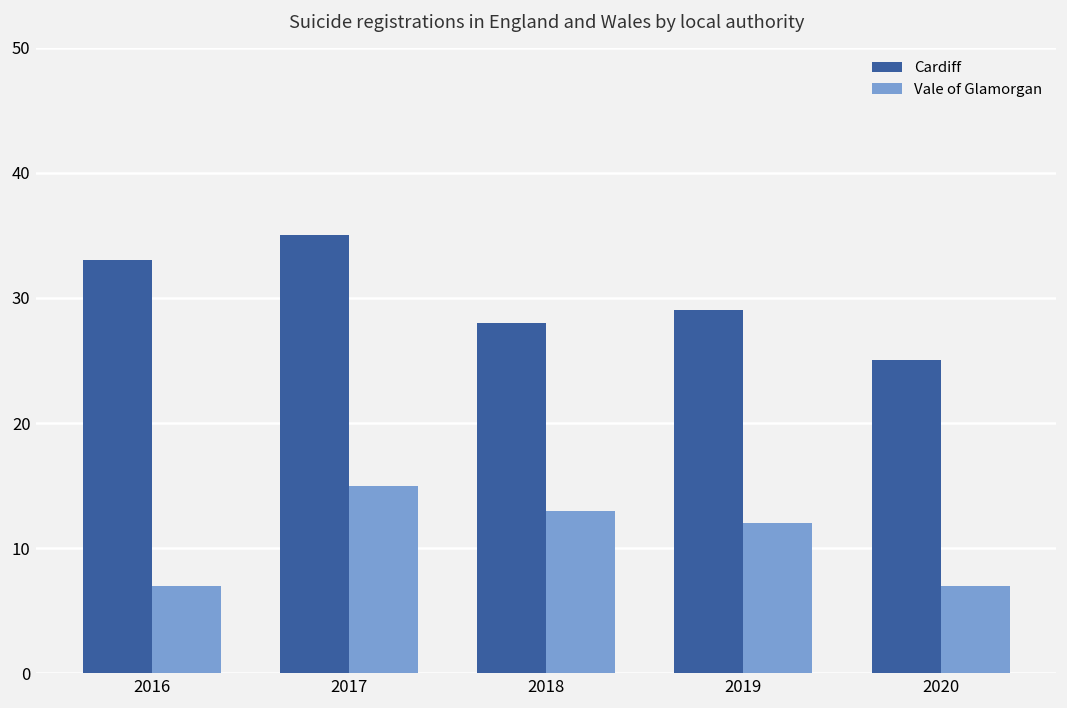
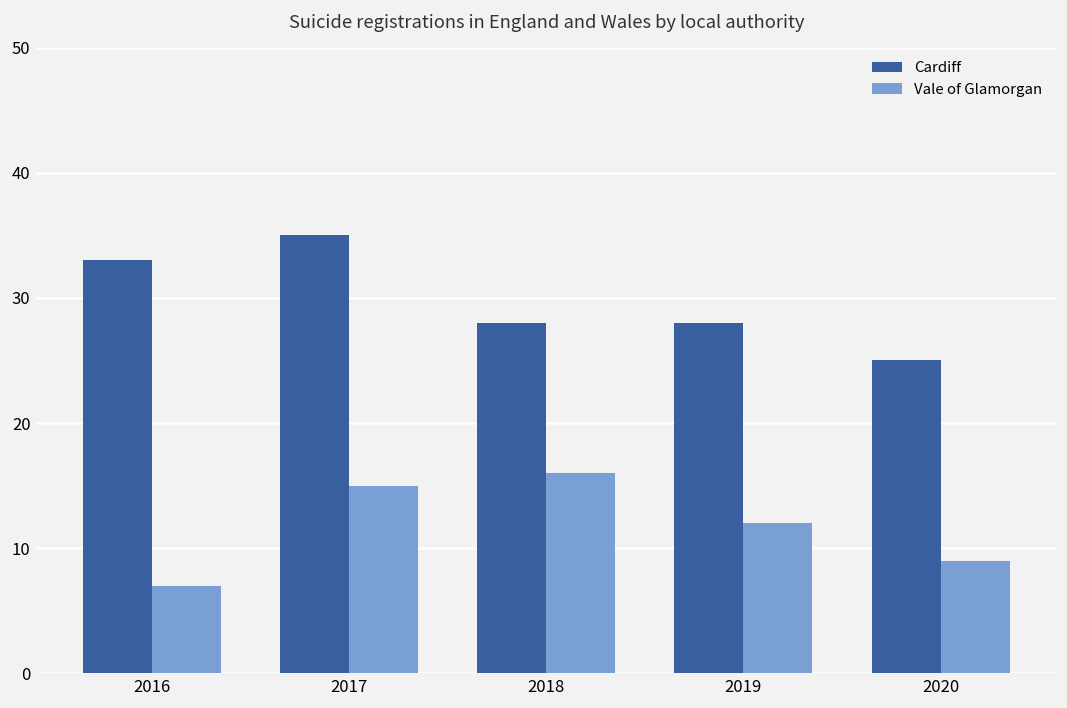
Vale of Glamorgan, 2018: 13 -> 16
Cardiff, 2019: 29 -> 28
Vale of Glamorgan, 2020: 7 -> 9
